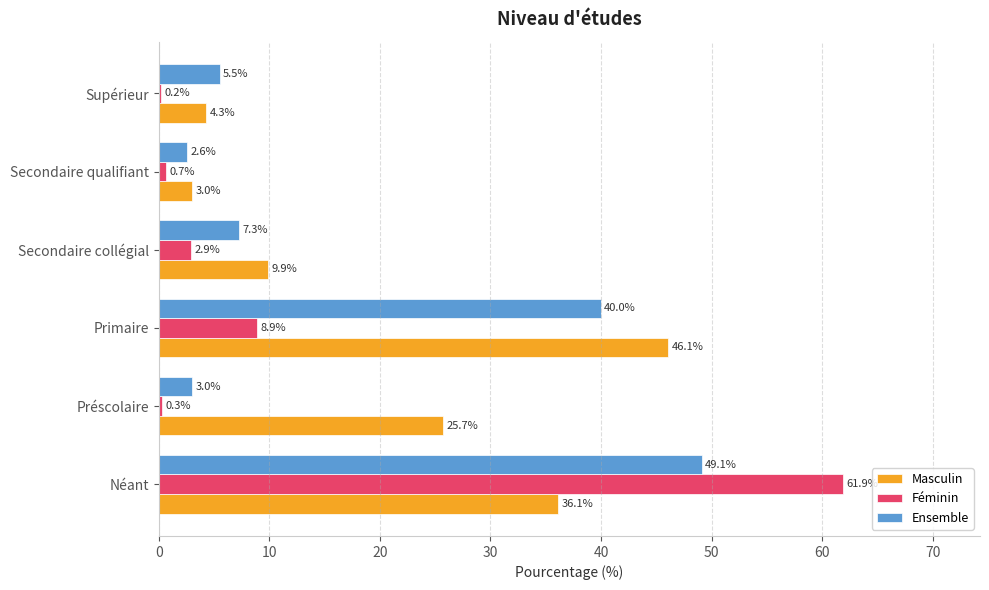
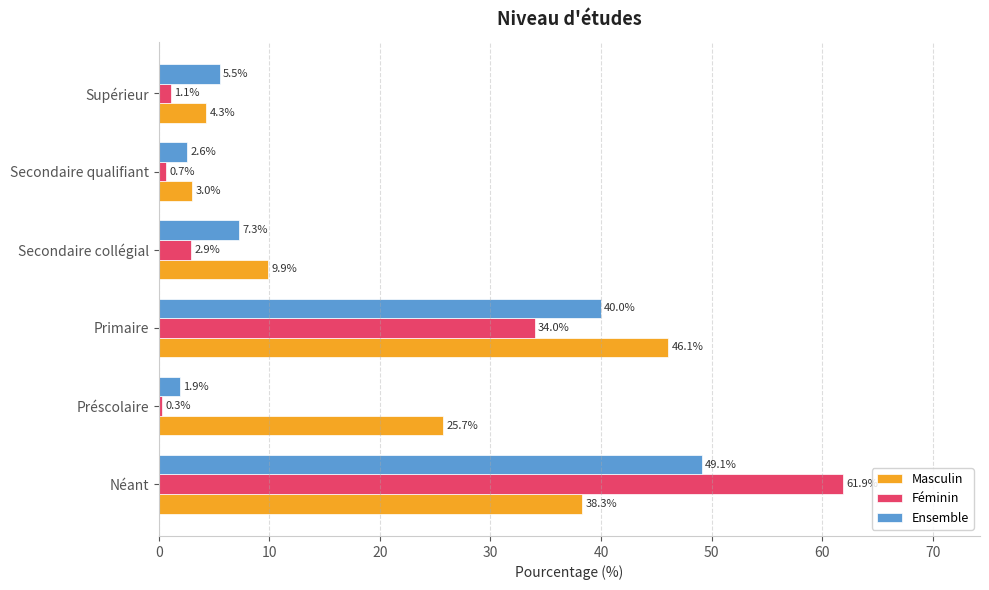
Féminin, Supérieur: 0.2% -> 1.1%
Féminin, Primaire: 8.9% -> 34.0%
Ensemble, Préscolaire: 3.0% -> 1.9%
Masculin, Néant: 36.1% -> 38.3%
